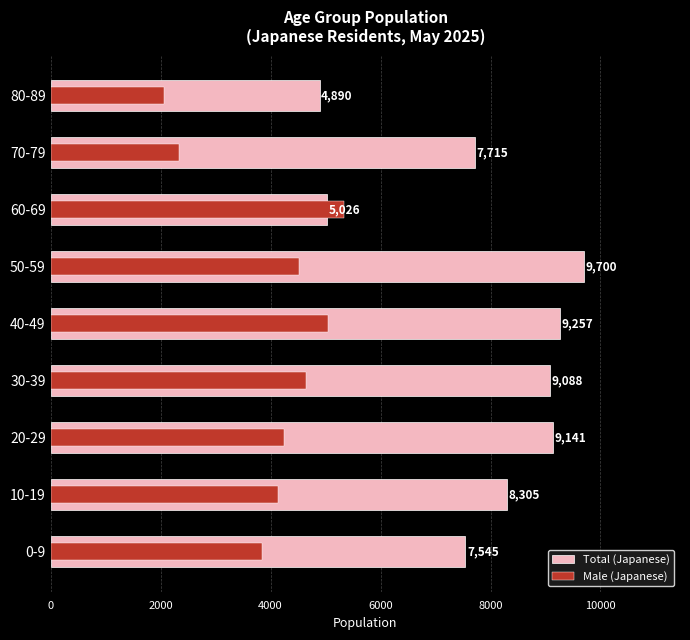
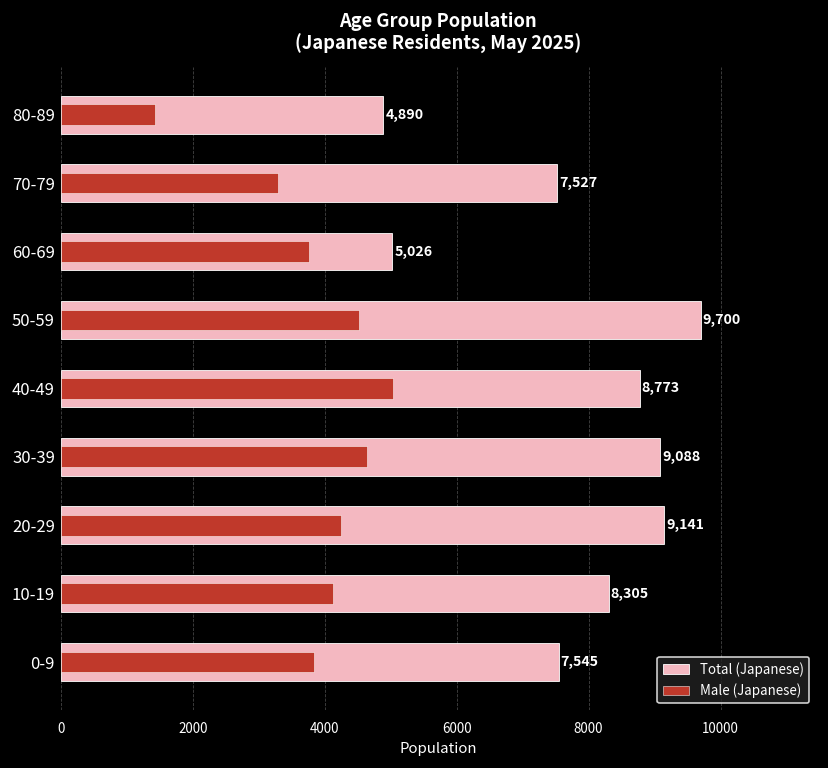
Male (Japanese), 80-89: 2100 -> 1400
Total (Japanese), 70-79: 7,715 -> 7,527
Male (Japanese), 70-79: 2300 -> 3300
Male (Japanese), 60-69: 5300 -> 3800
Total (Japanese), 40-49: 9,257 -> 8,773
